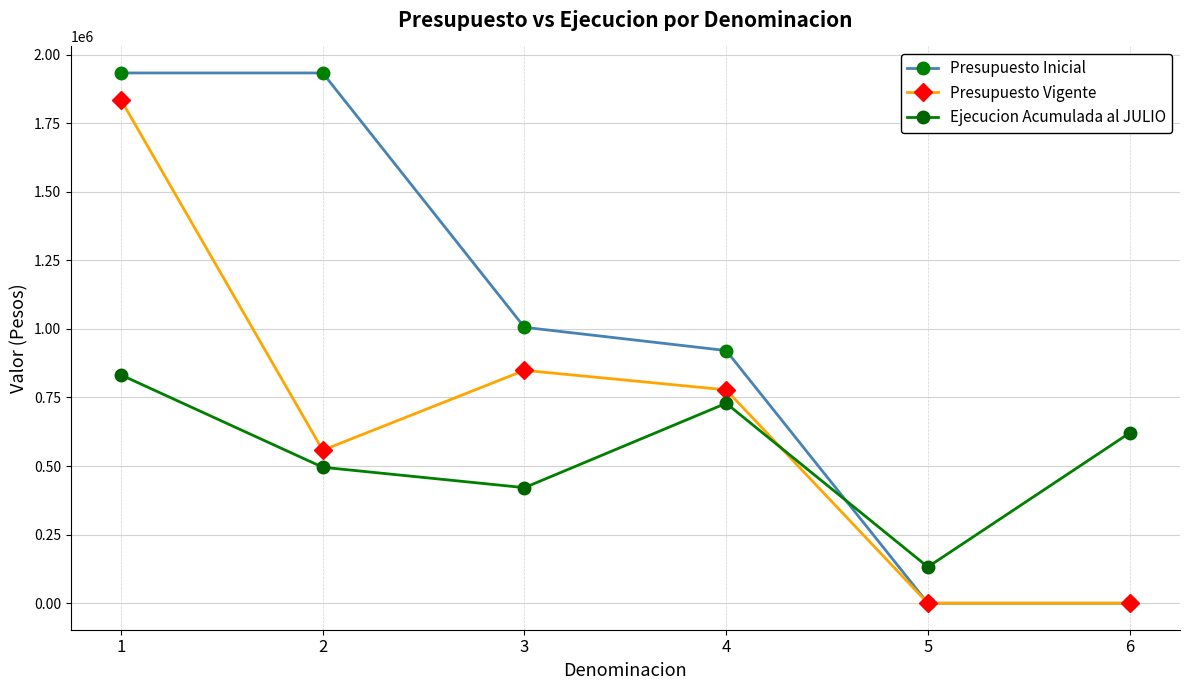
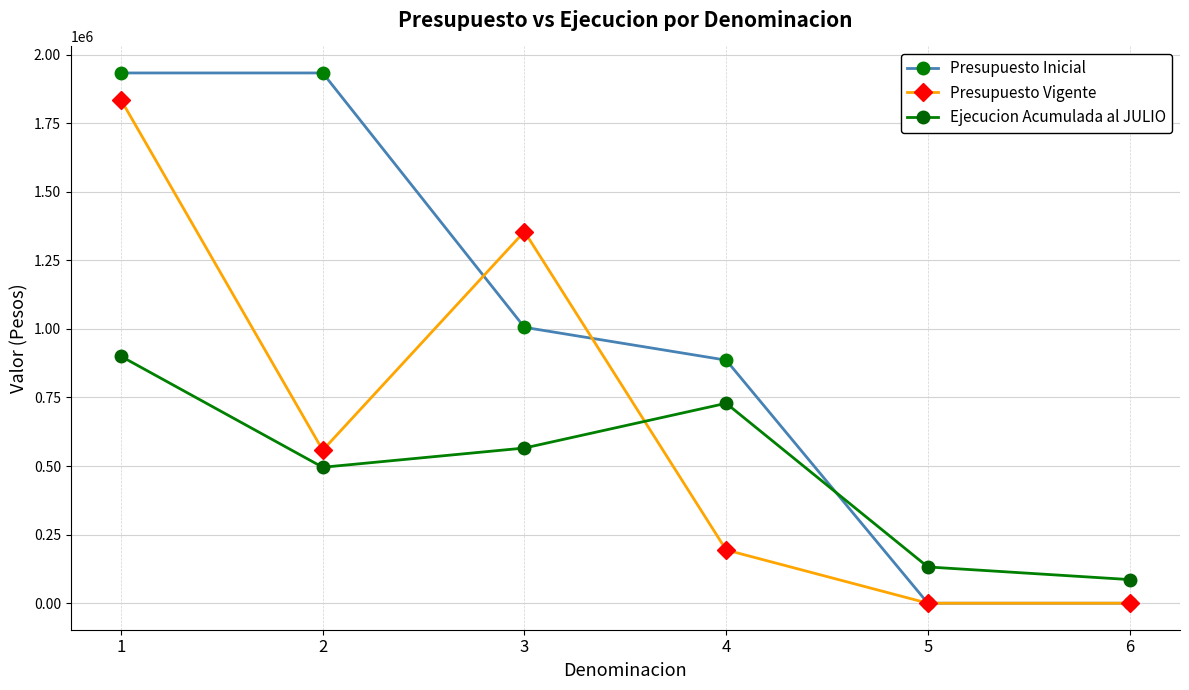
Ejecucion Acumulada al JULIO, 1: 830000 -> 900000
Presupuesto Vigente, 3: 850000 -> 1350000
Ejecucion Acumulada al JULIO, 3: 420000 -> 570000
Presupuesto Inicial, 4: 920000 -> 890000
Presupuesto Vigente, 4: 780000 -> 190000
Ejecucion Acumulada al JULIO, 6: 620000 -> 90000
